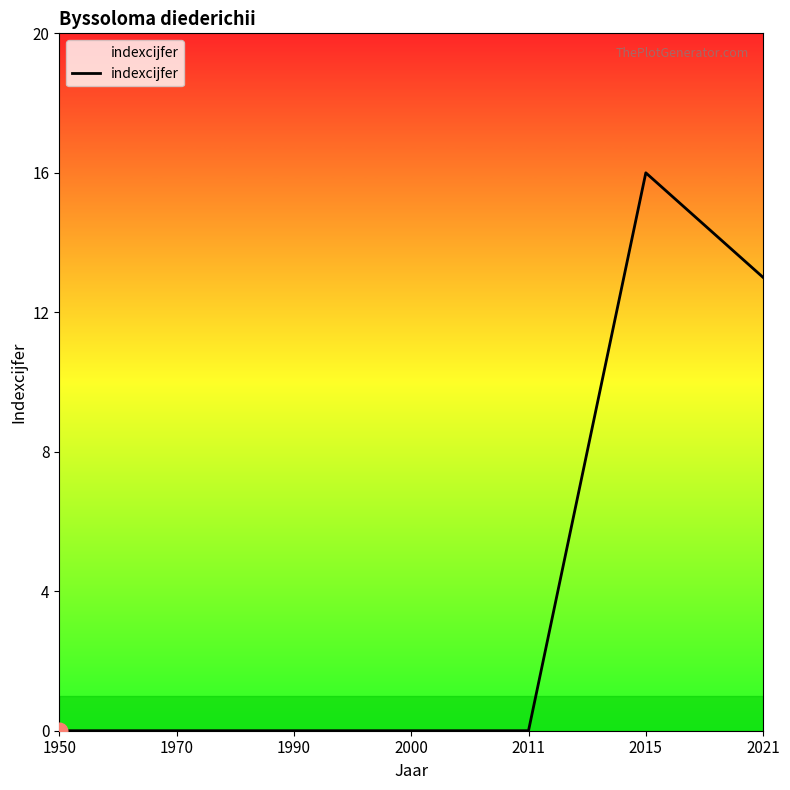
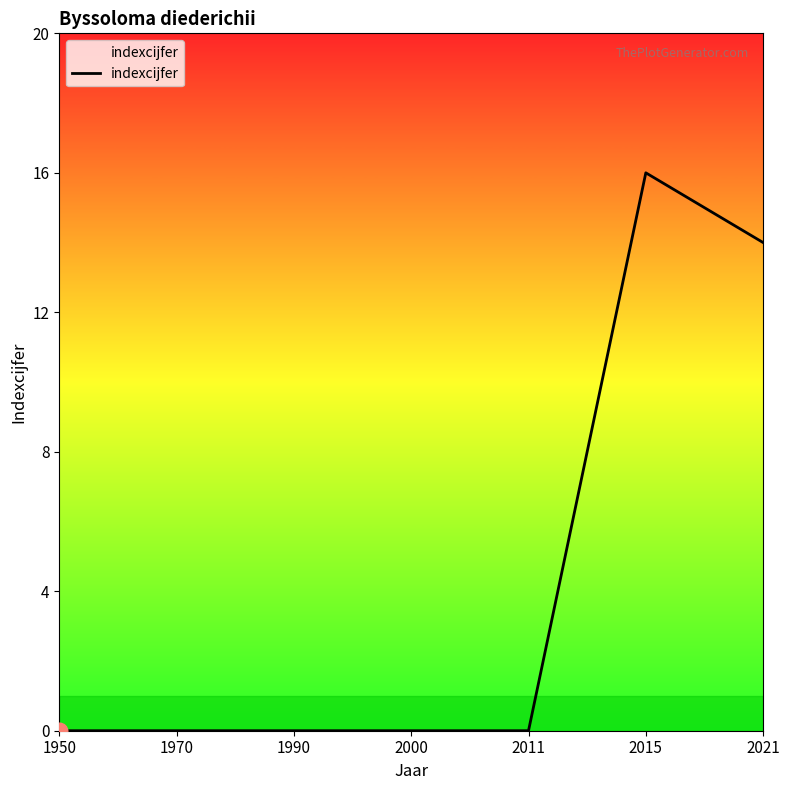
indexcijfer, 2021: 13 -> 14
